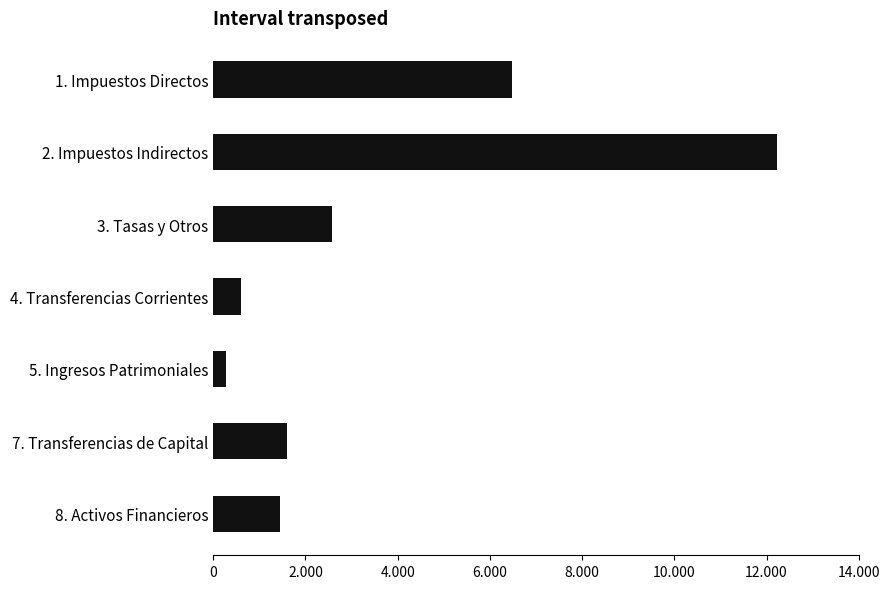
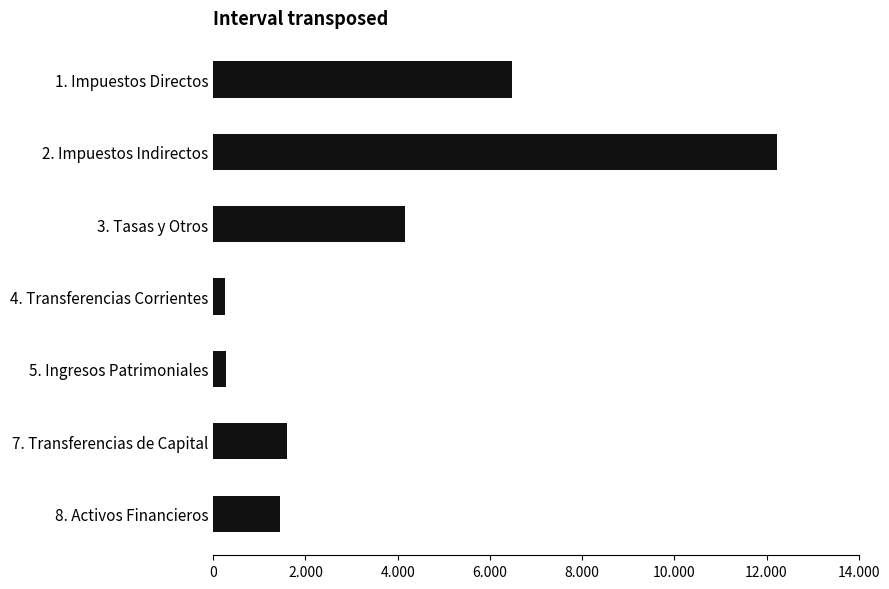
3. Tasas y Otros: 2.6 -> 4.2
4. Transferencias Corrientes: 0.6 -> 0.3
